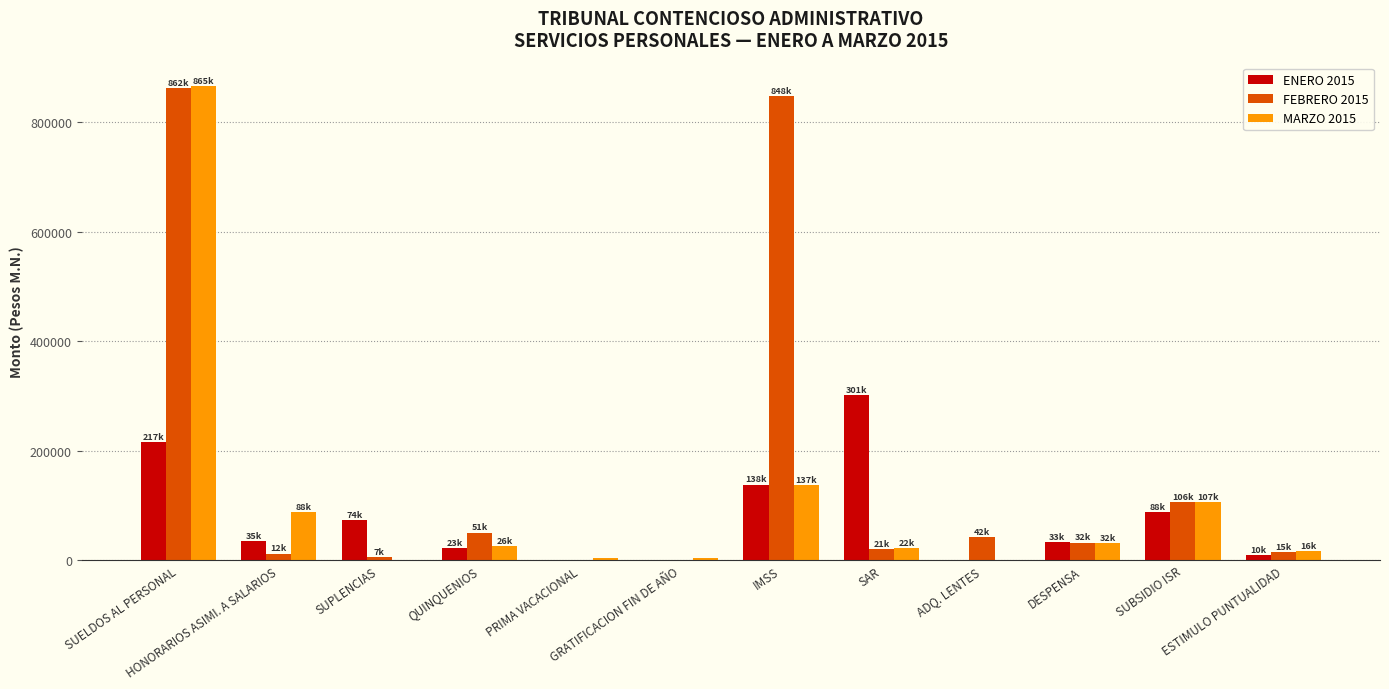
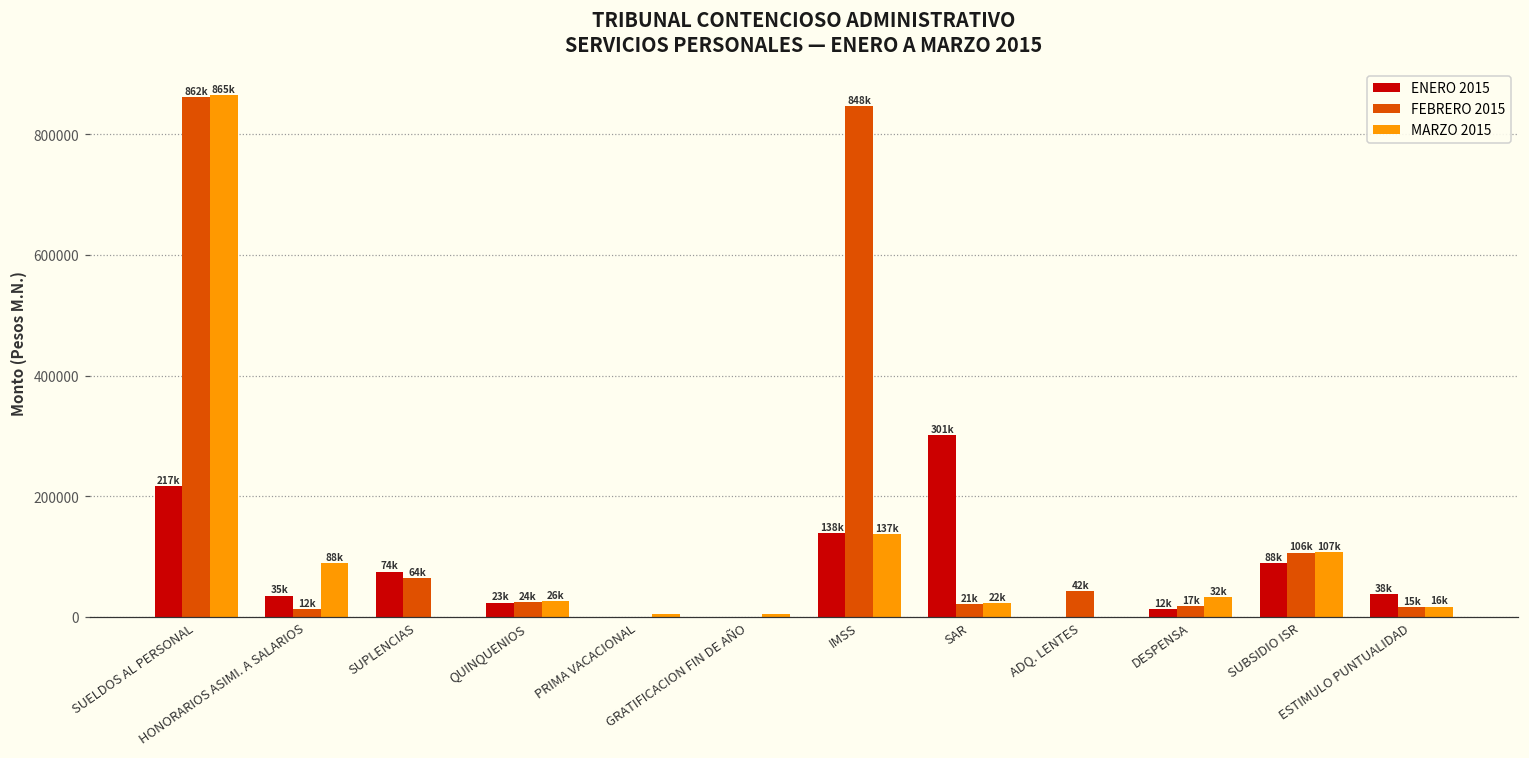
FEBRERO 2015, SUPLENCIAS: 7k -> 64k
FEBRERO 2015, QUINQUENIOS: 51k -> 24k
ENERO 2015, DESPENSA: 33k -> 12k
FEBRERO 2015, DESPENSA: 32k -> 17k
ENERO 2015, ESTIMULO PUNTUALIDAD: 10k -> 38k
